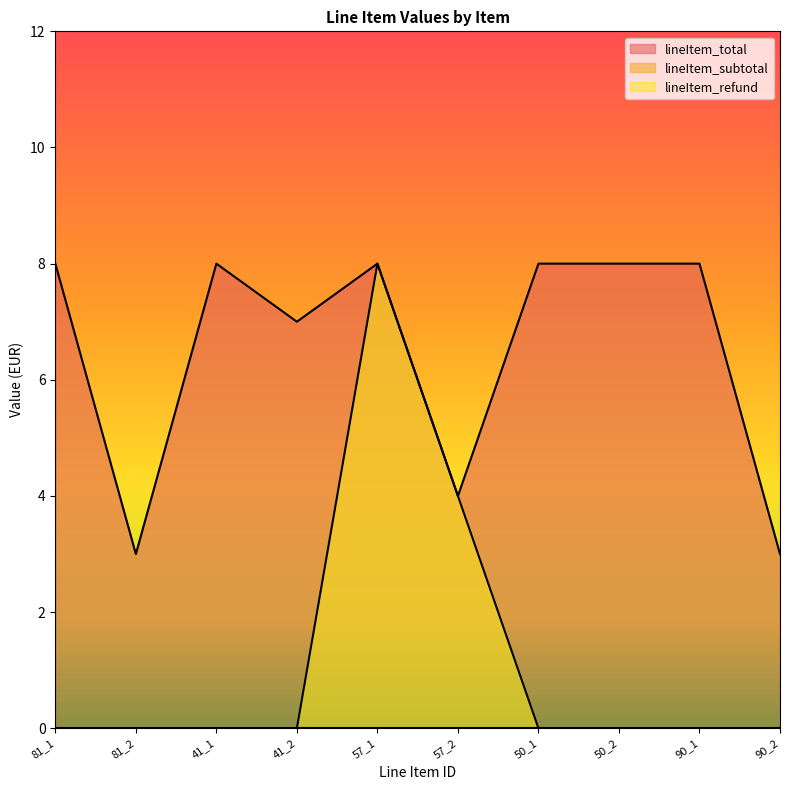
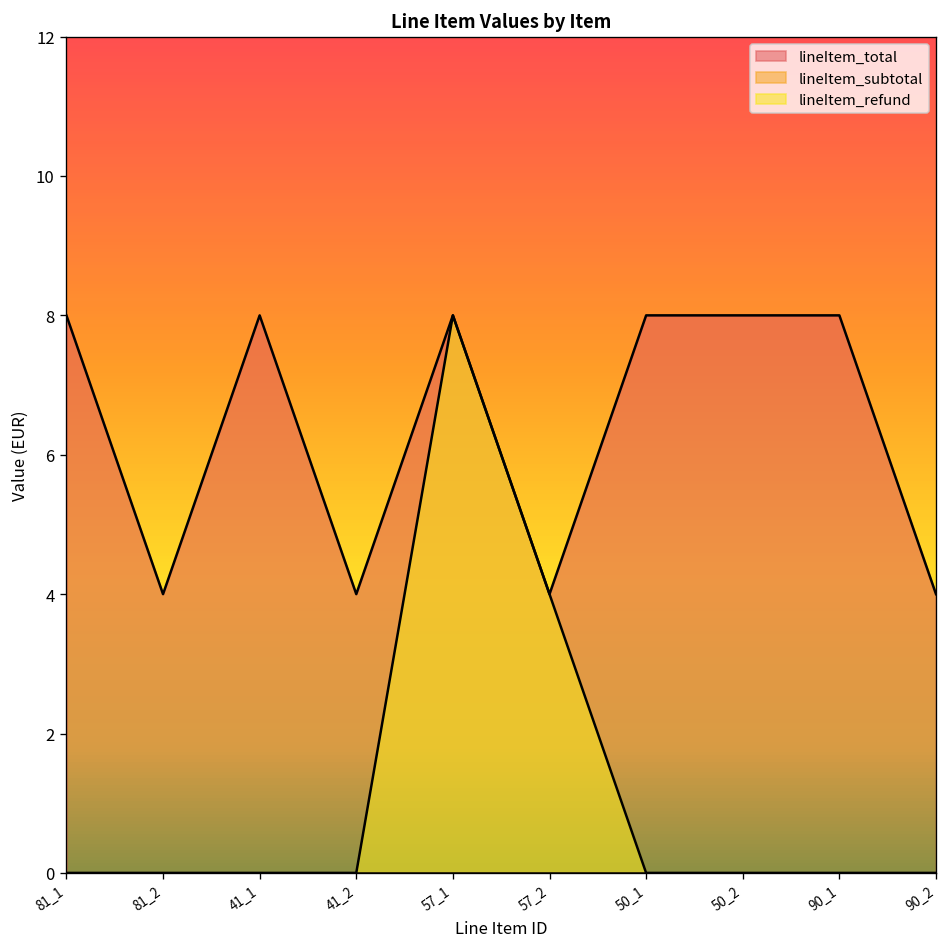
lineItem_total, 81_2: 3 -> 4
lineItem_total, 41_2: 7 -> 4
lineItem_total, 90_2: 3 -> 4
